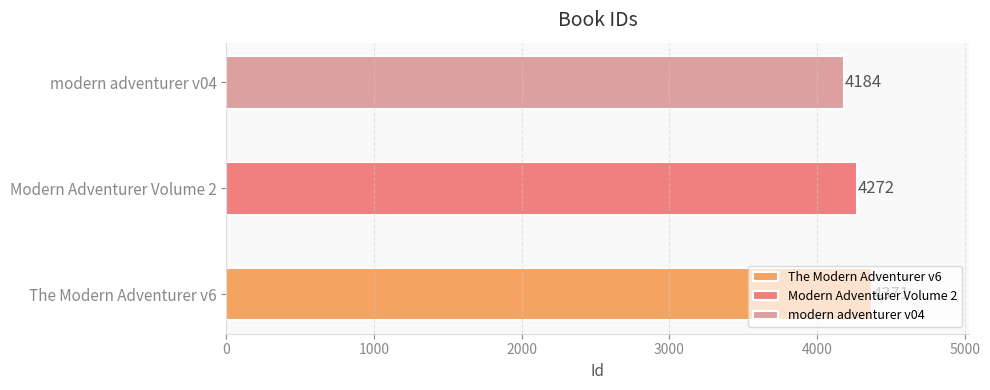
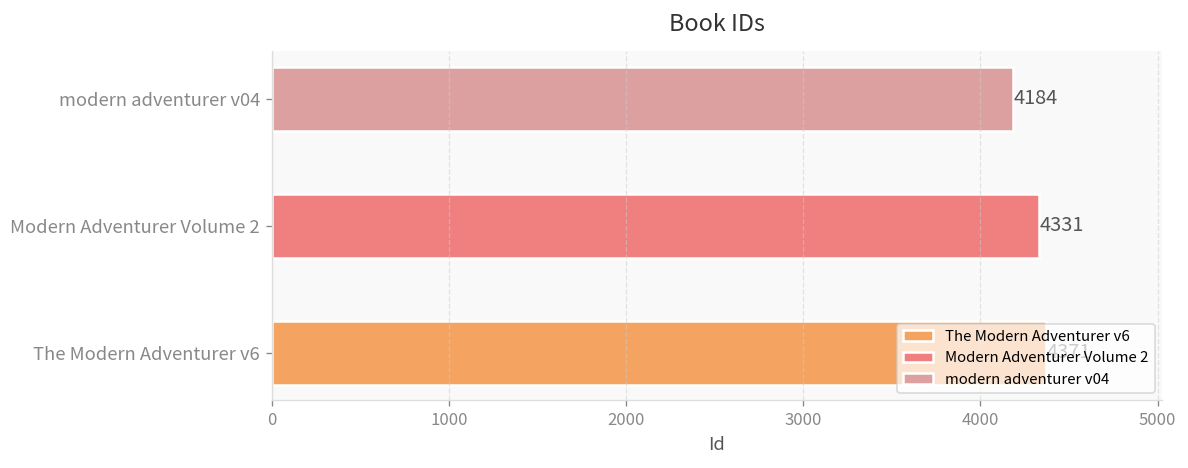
Modern Adventurer Volume 2: 4272 -> 4331
